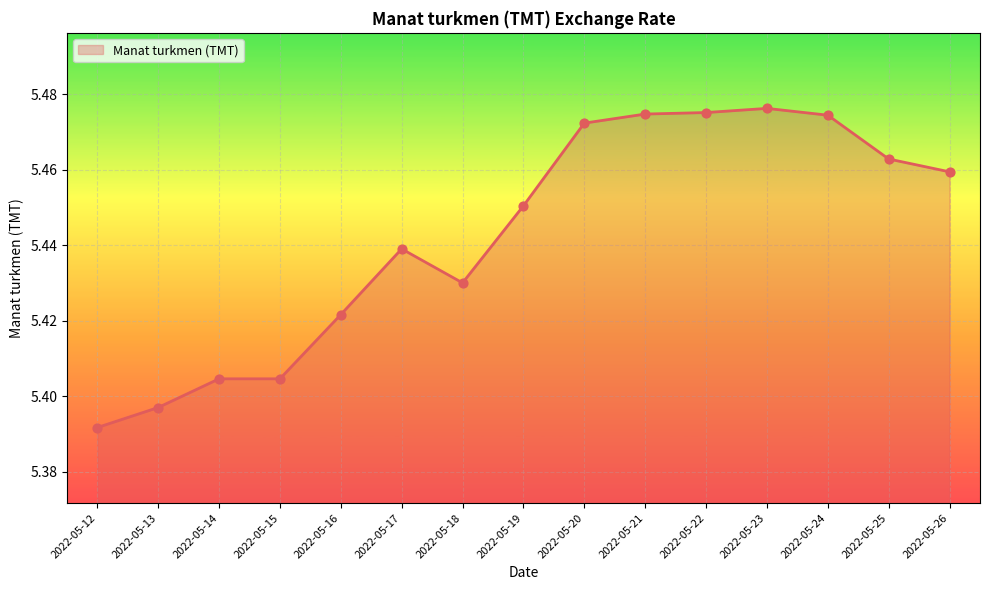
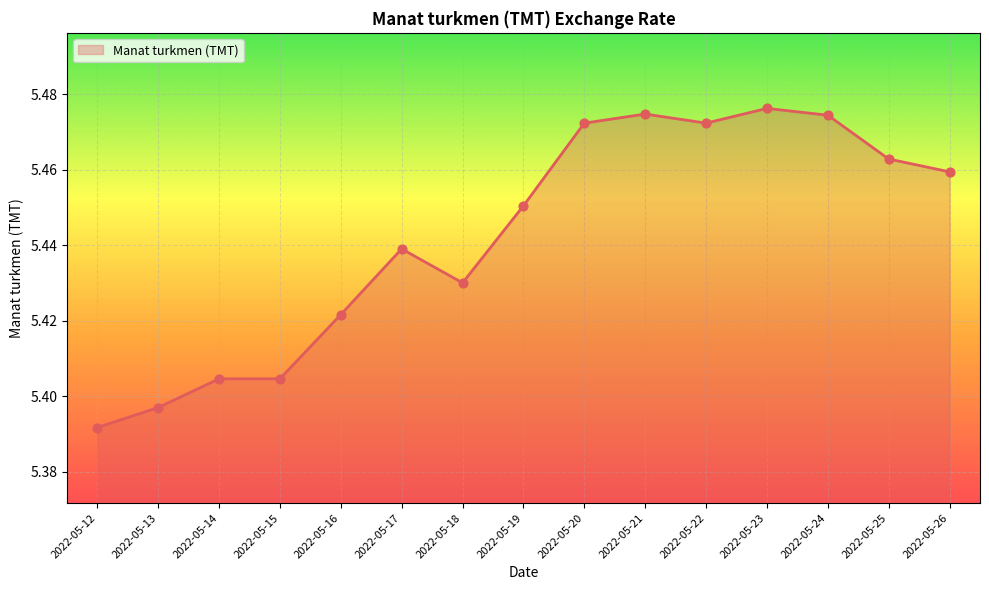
2022-05-22: 5.475 -> 5.472
